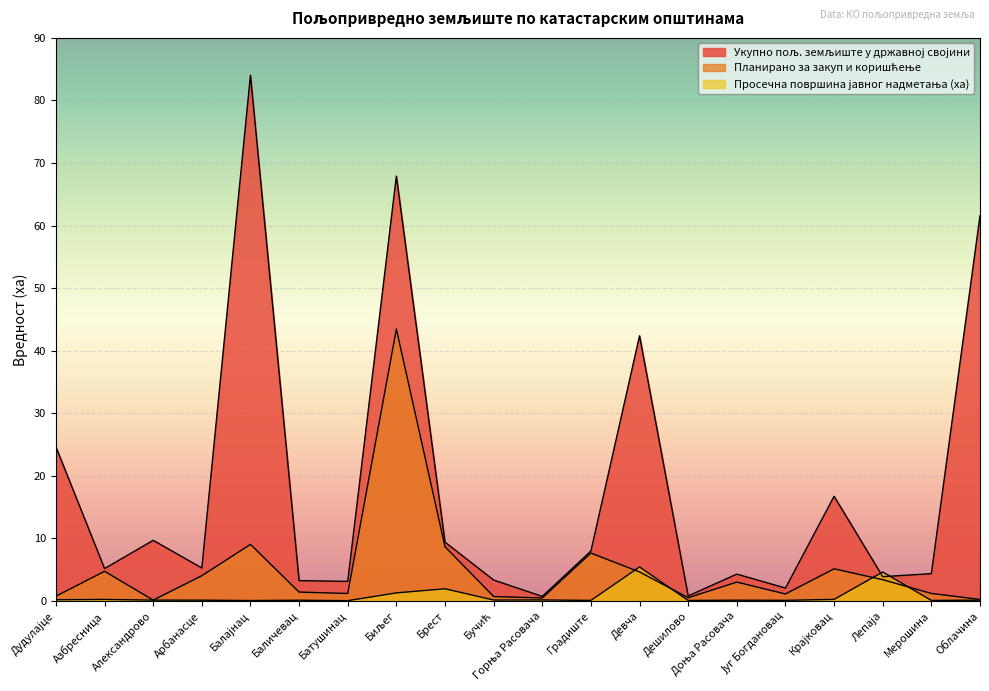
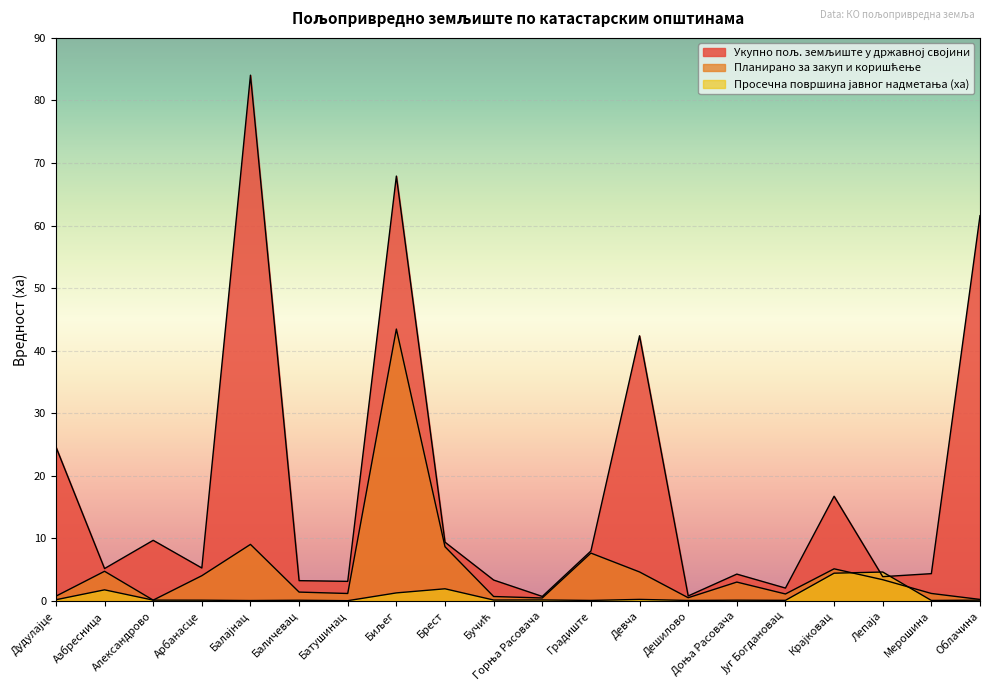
Просечна површина јавног надметања (ха), Азбресница: 0 -> 2
Просечна површина јавног надметања (ха), Девча: 5 -> 0
Просечна површина јавног надметања (ха), Крајковац: 0 -> 4
